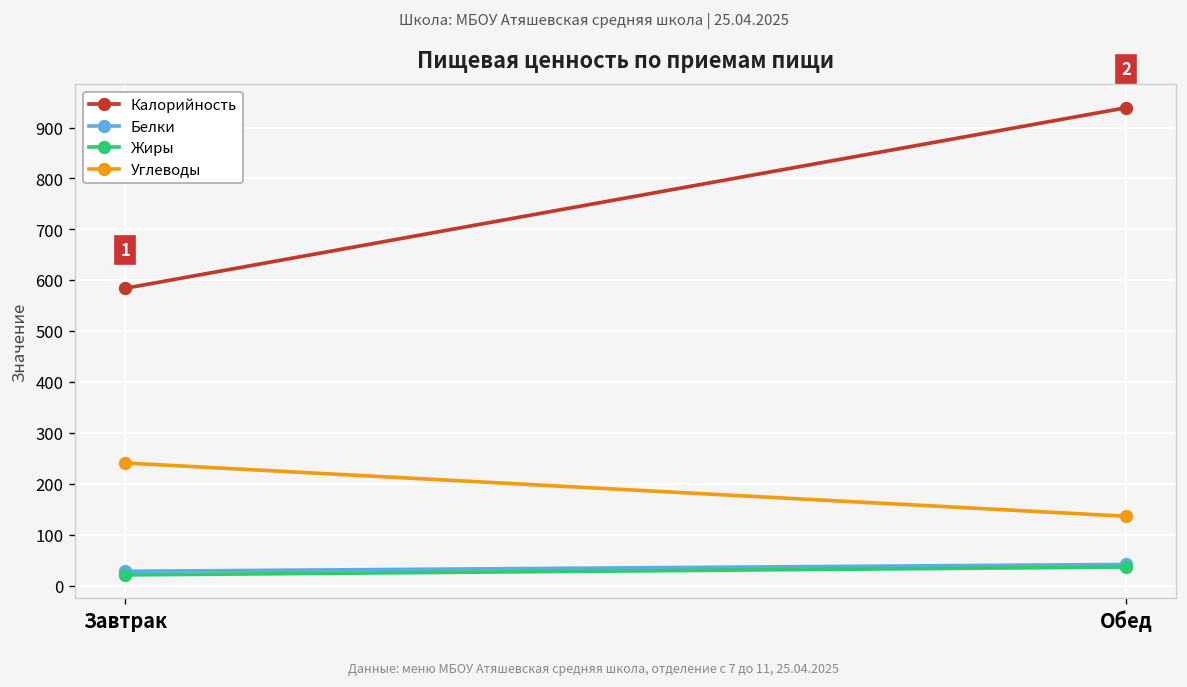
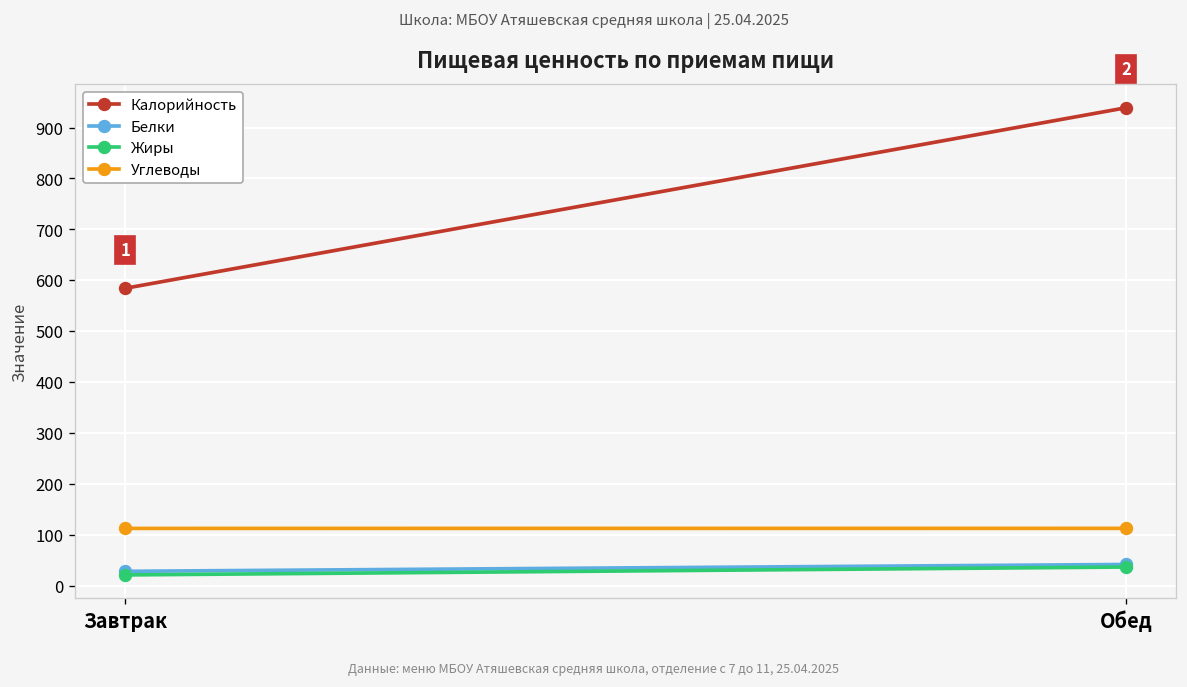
Углеводы, Завтрак: 240 -> 110
Углеводы, Обед: 140 -> 110
